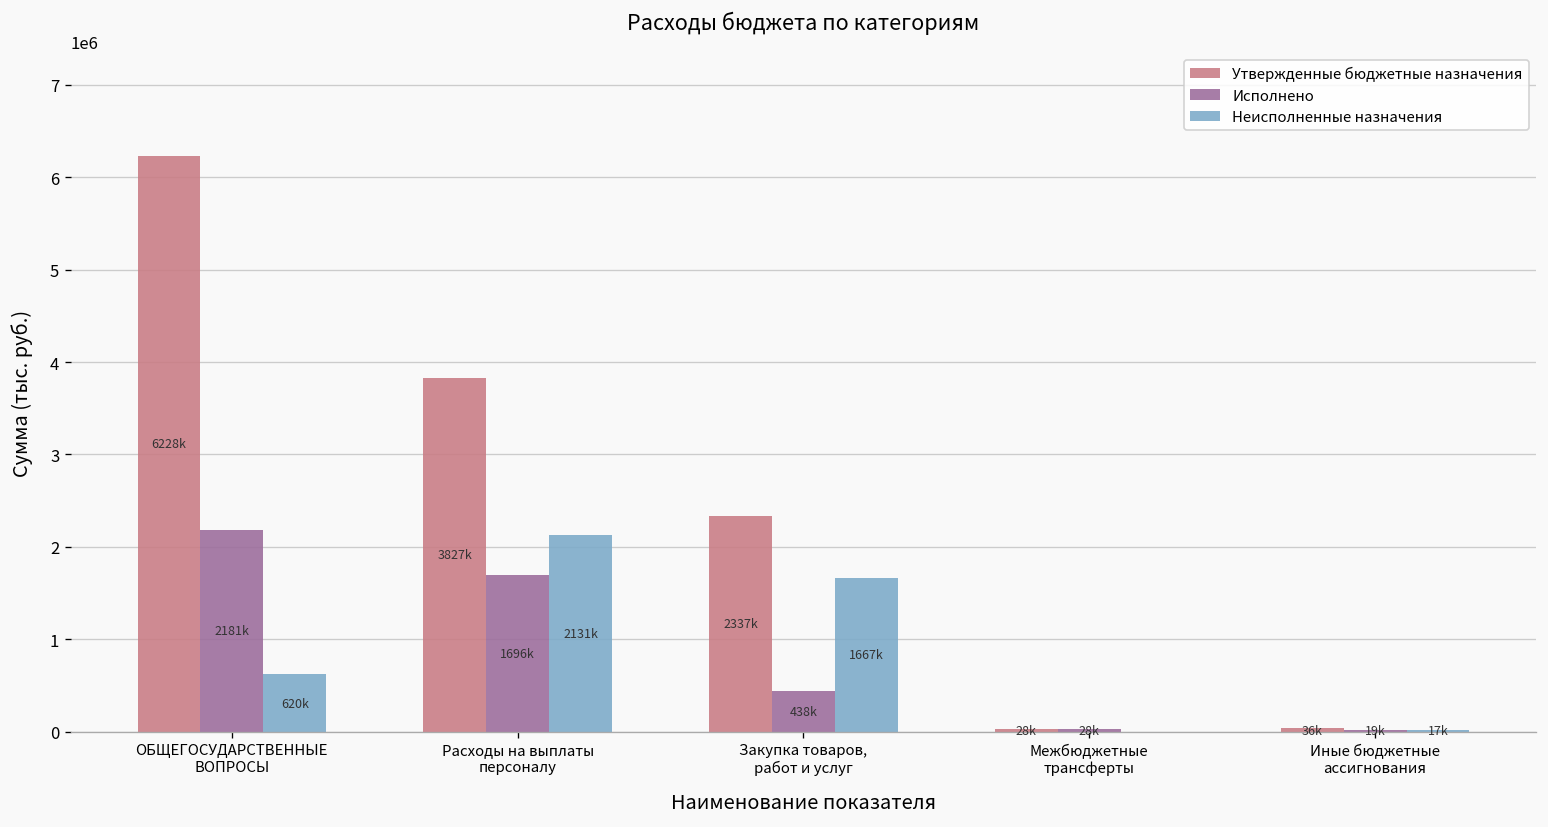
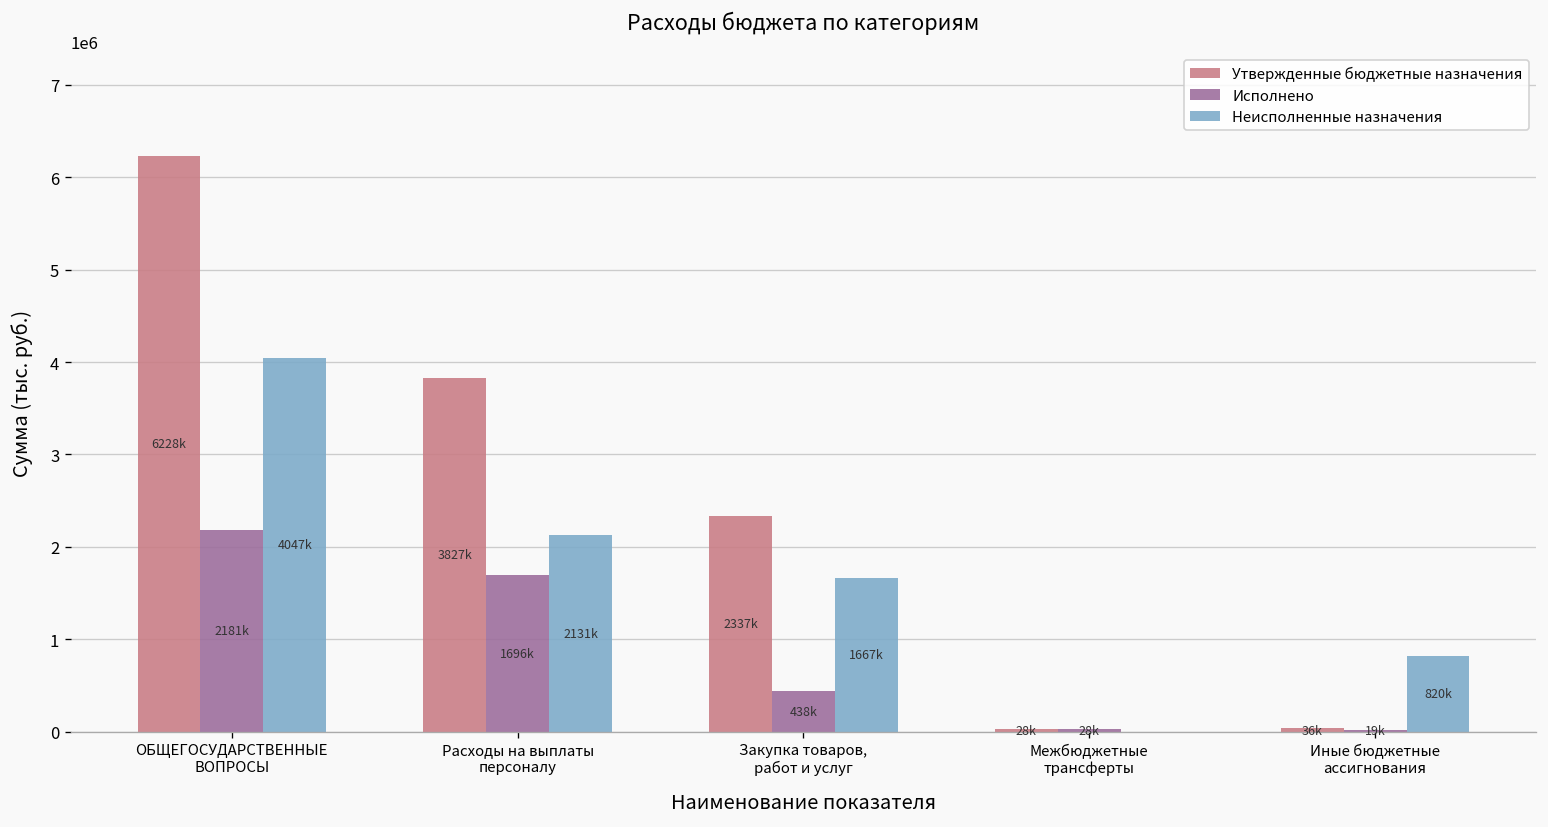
Неисполненные назначения, ОБЩЕГОСУДАРСТВЕННЫЕ ВОПРОСЫ: 620k -> 4047k
Неисполненные назначения, Иные бюджетные ассигнования: 17k -> 820k
